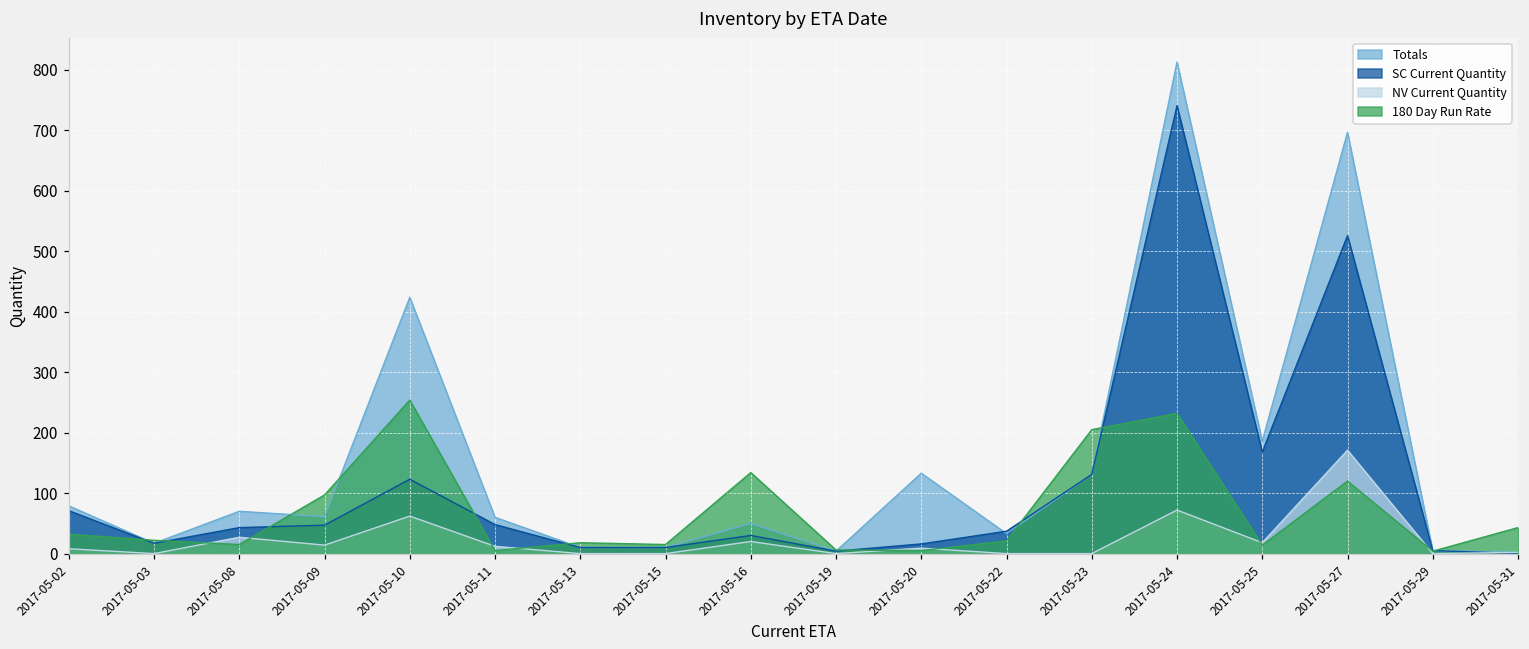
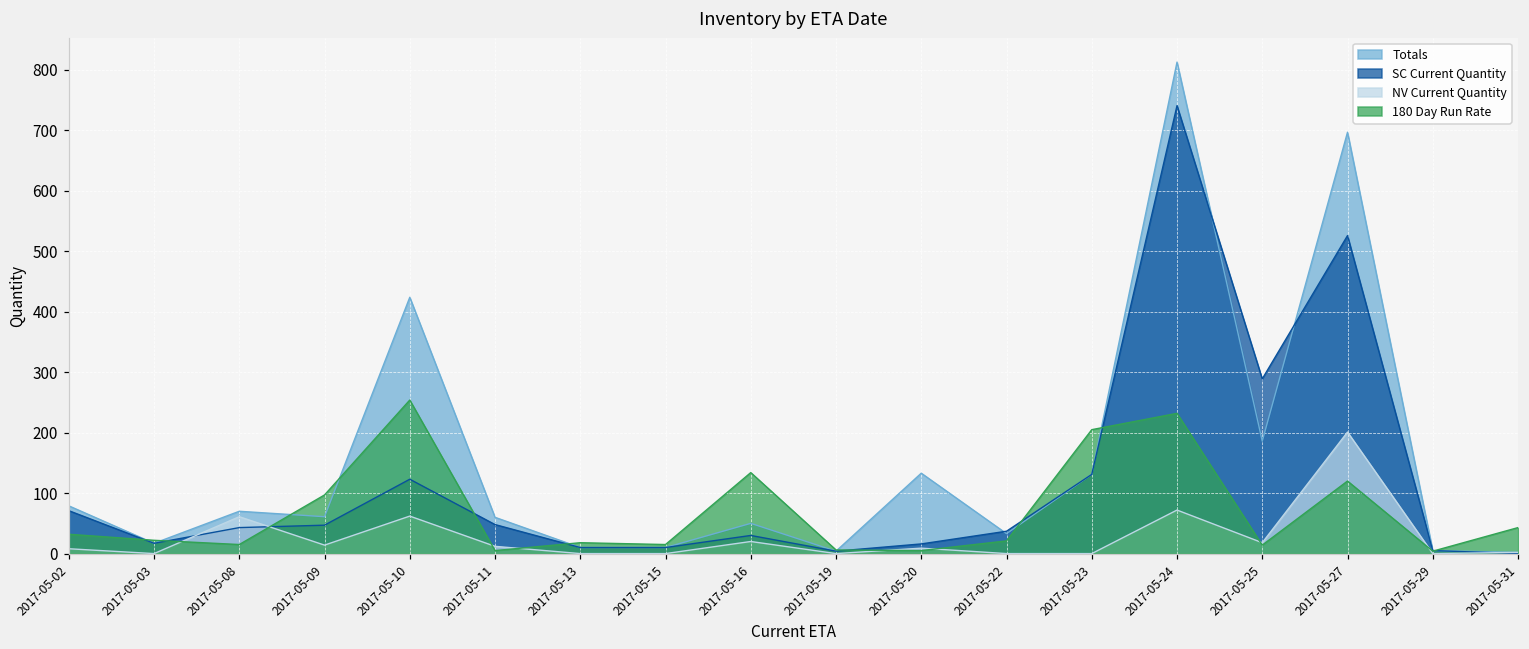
NV Current Quantity, 2017-05-08: 30 -> 60
SC Current Quantity, 2017-05-25: 170 -> 290
NV Current Quantity, 2017-05-27: 170 -> 200
